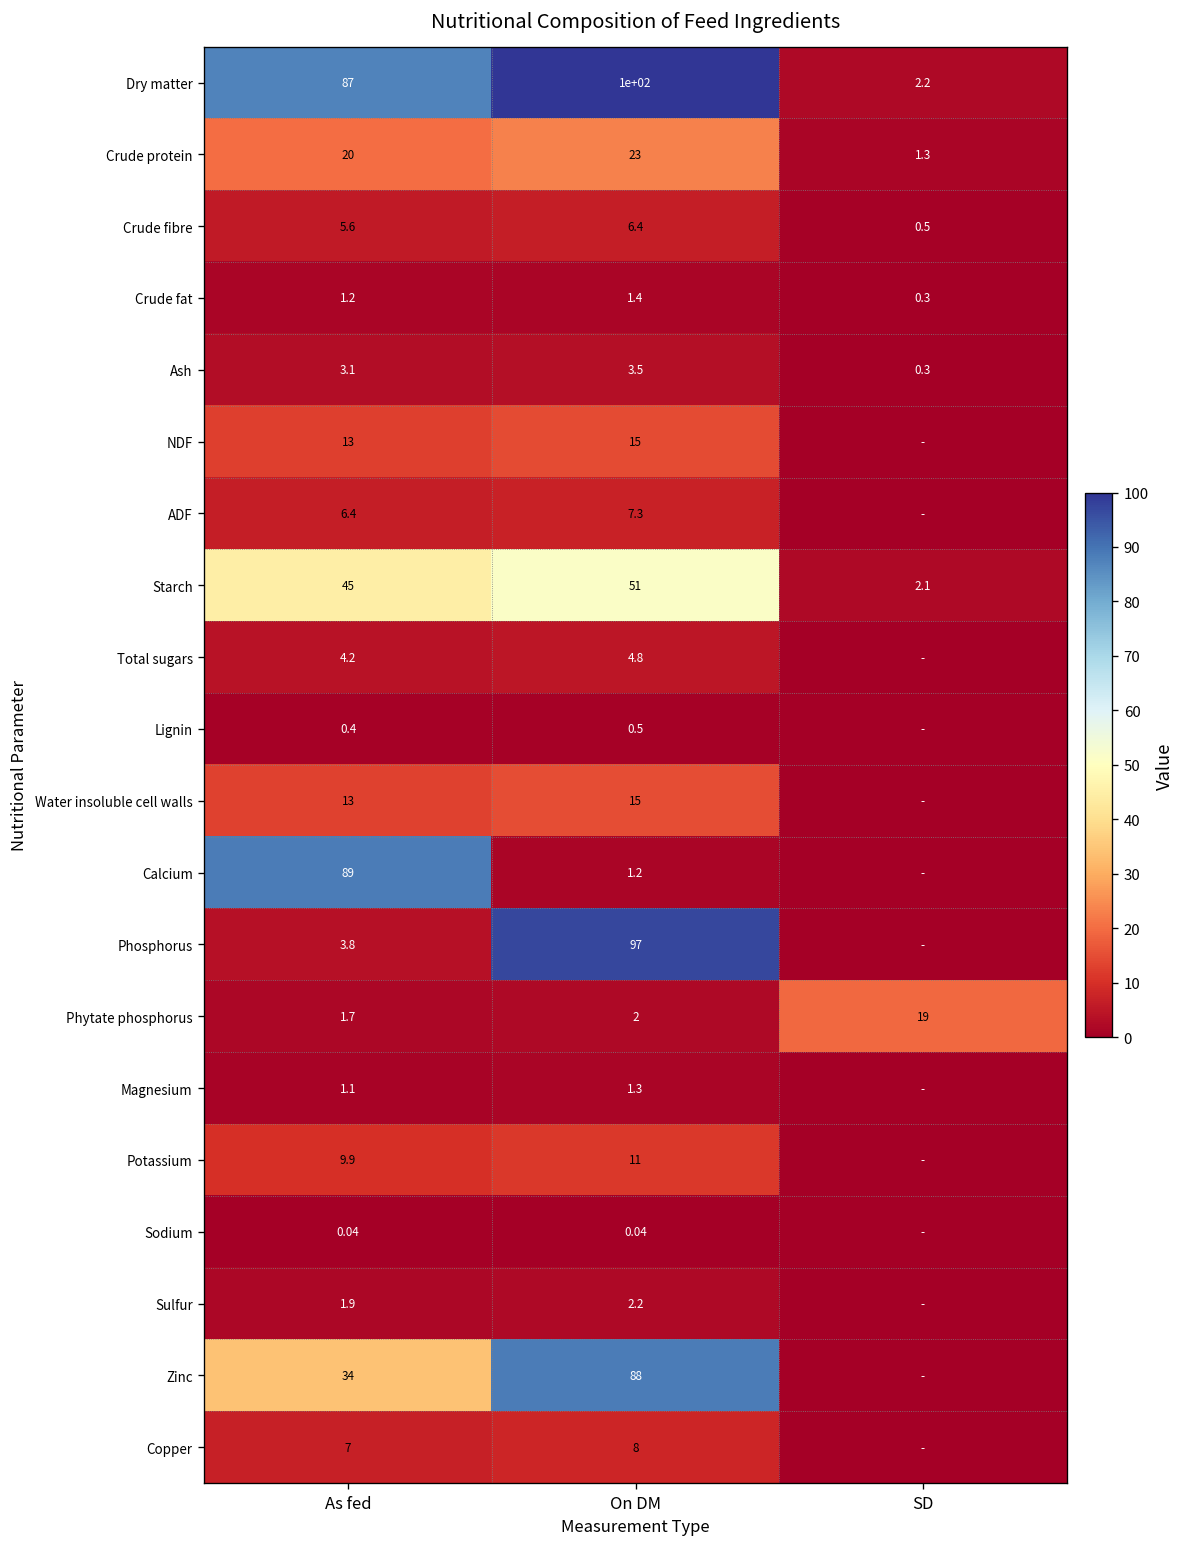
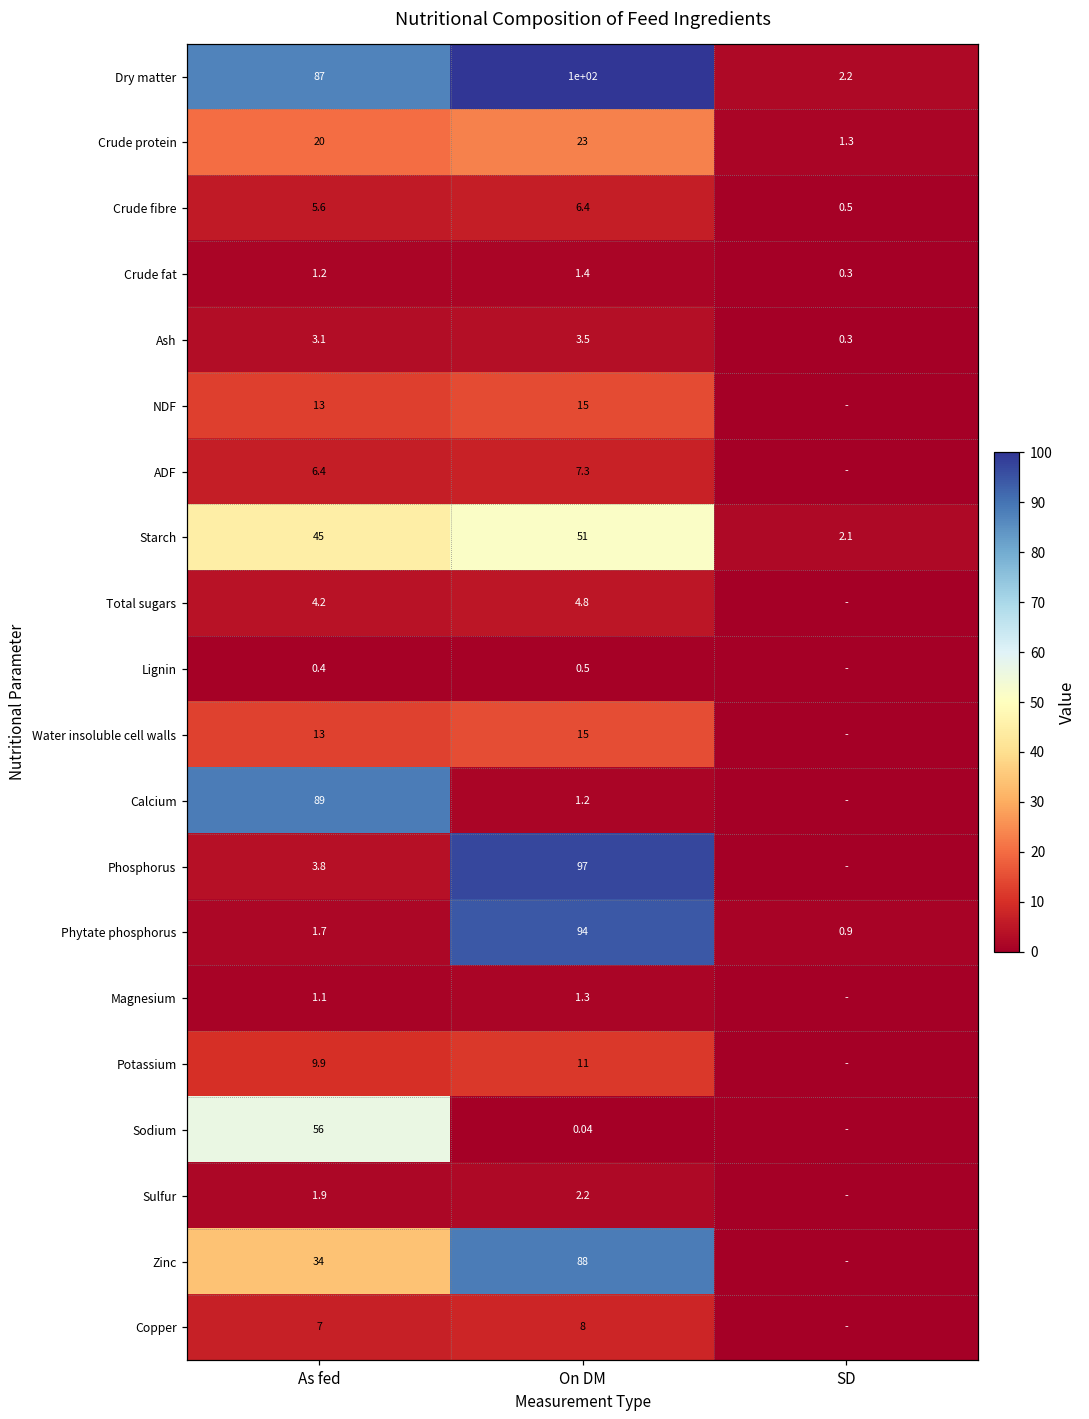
Phytate phosphorus, On DM: 2 -> 94
Phytate phosphorus, SD: 19 -> 0.9
Sodium, As fed: 0.04 -> 56
